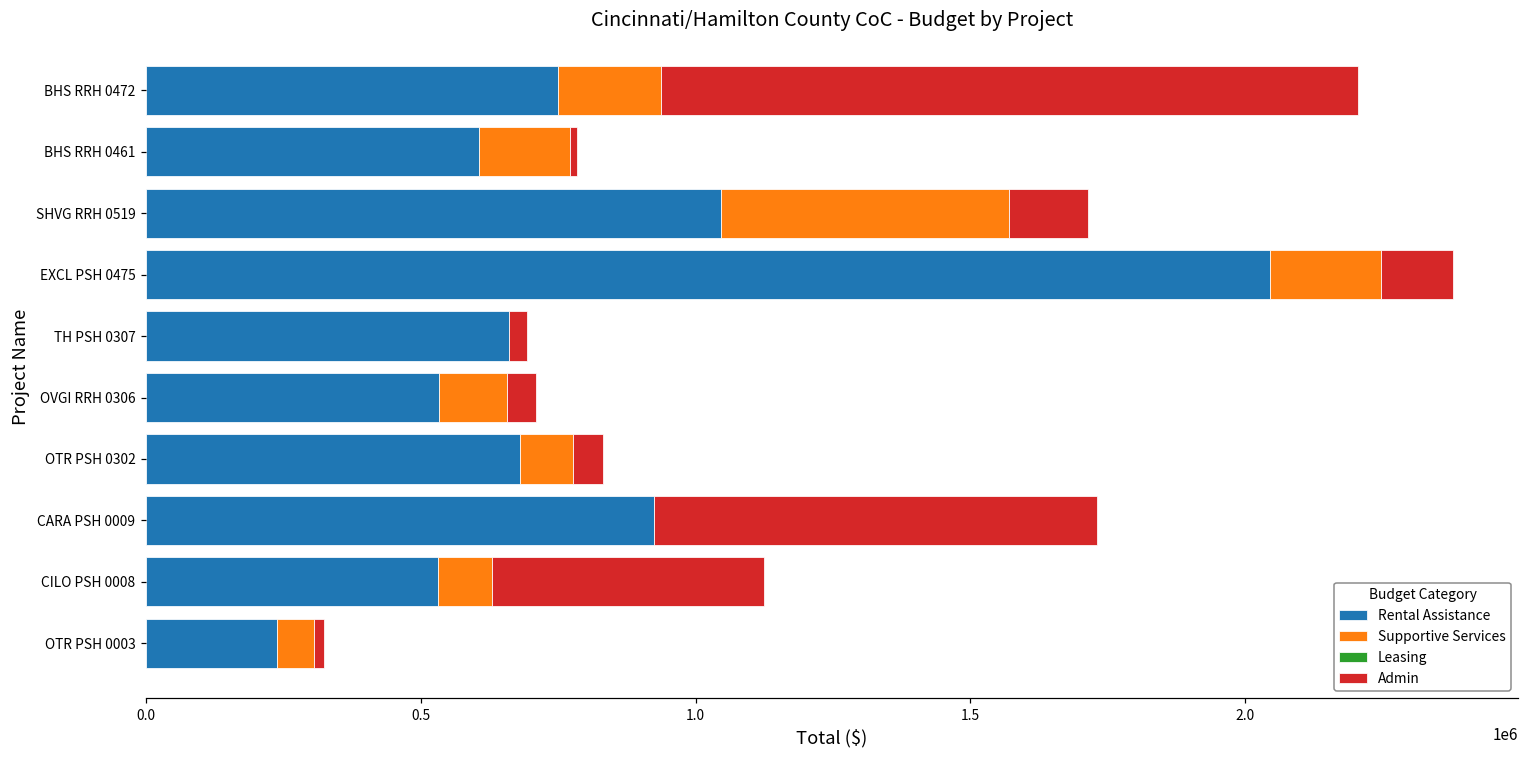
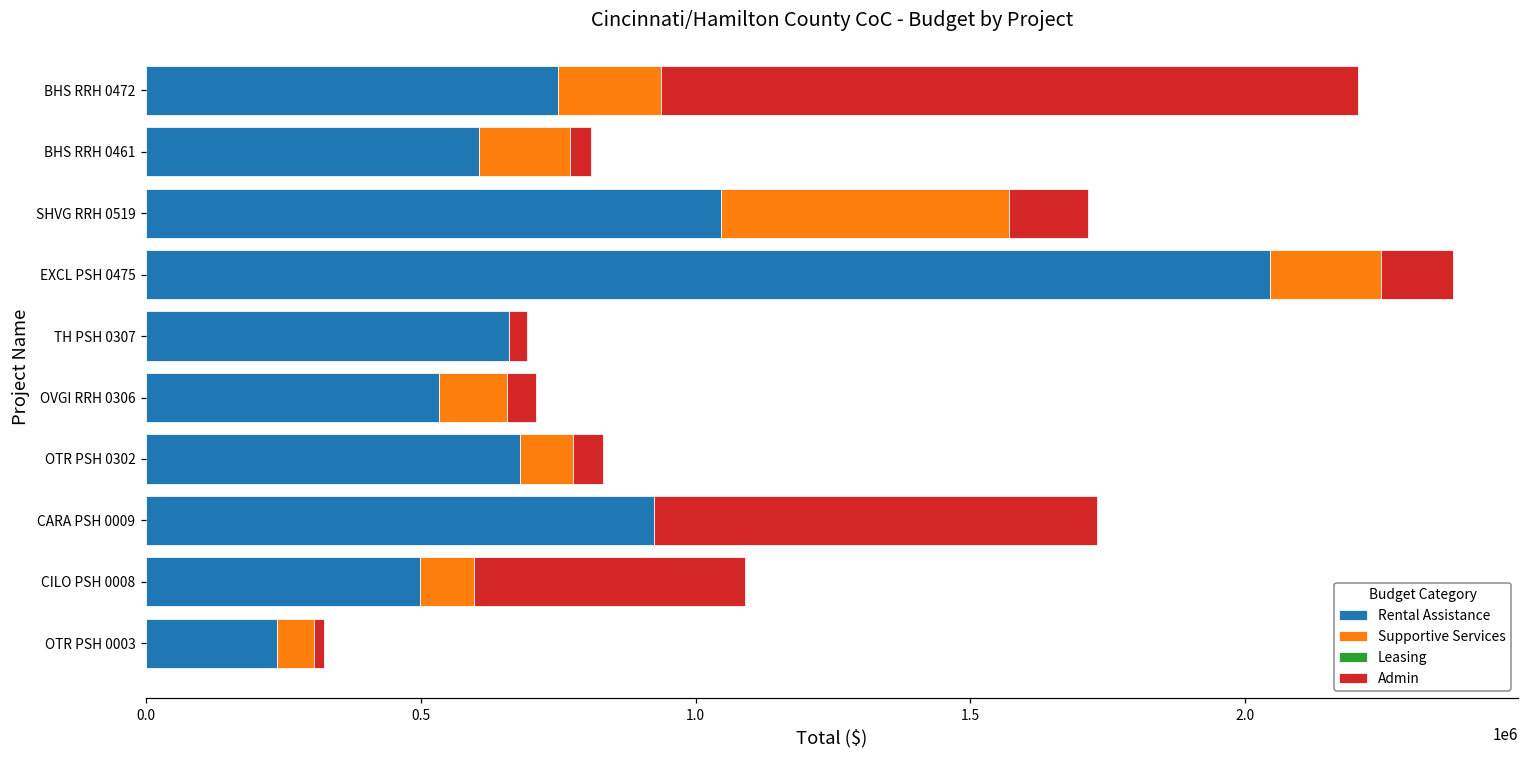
Admin, BHS RRH 0461: 10000 -> 40000
Rental Assistance, CILO PSH 0008: 530000 -> 500000
